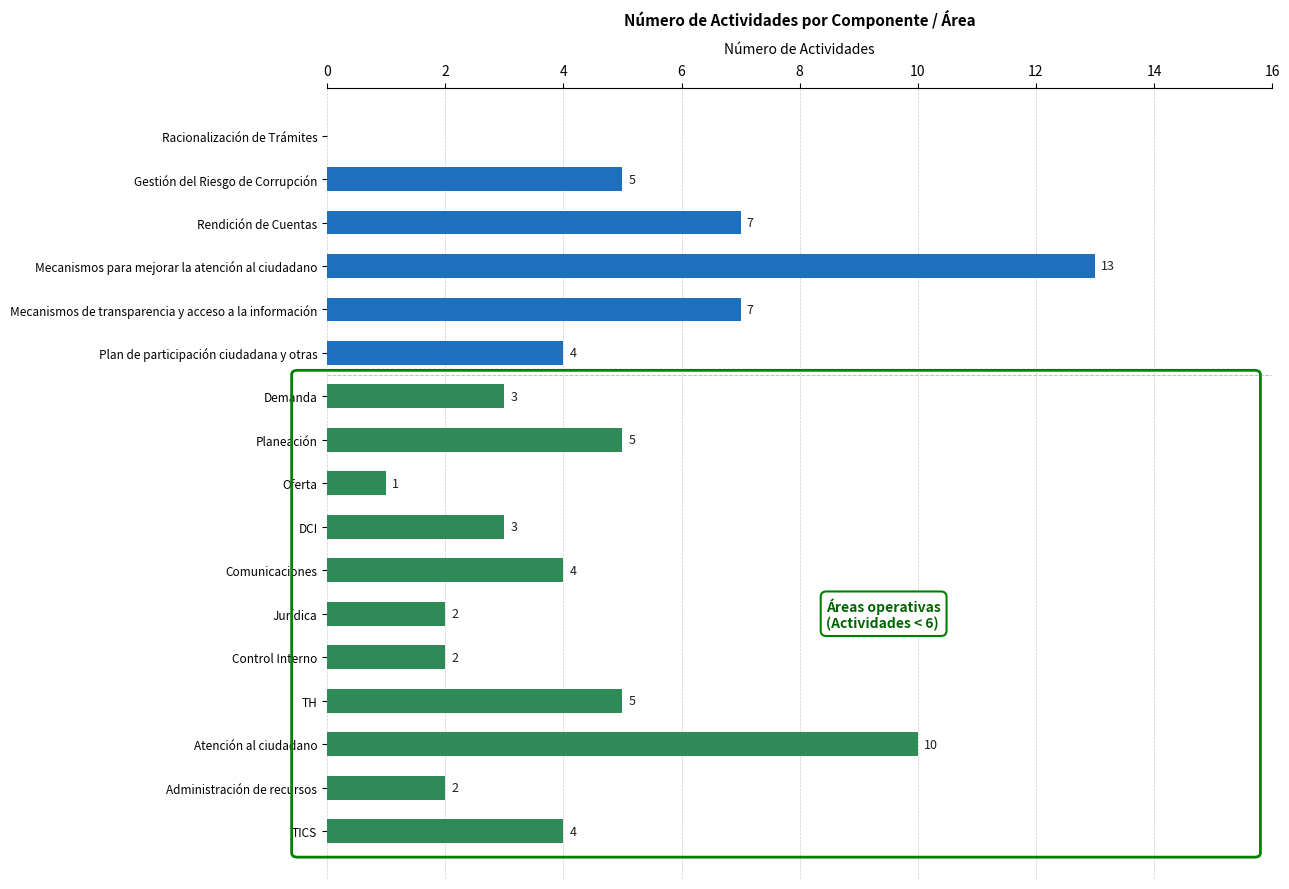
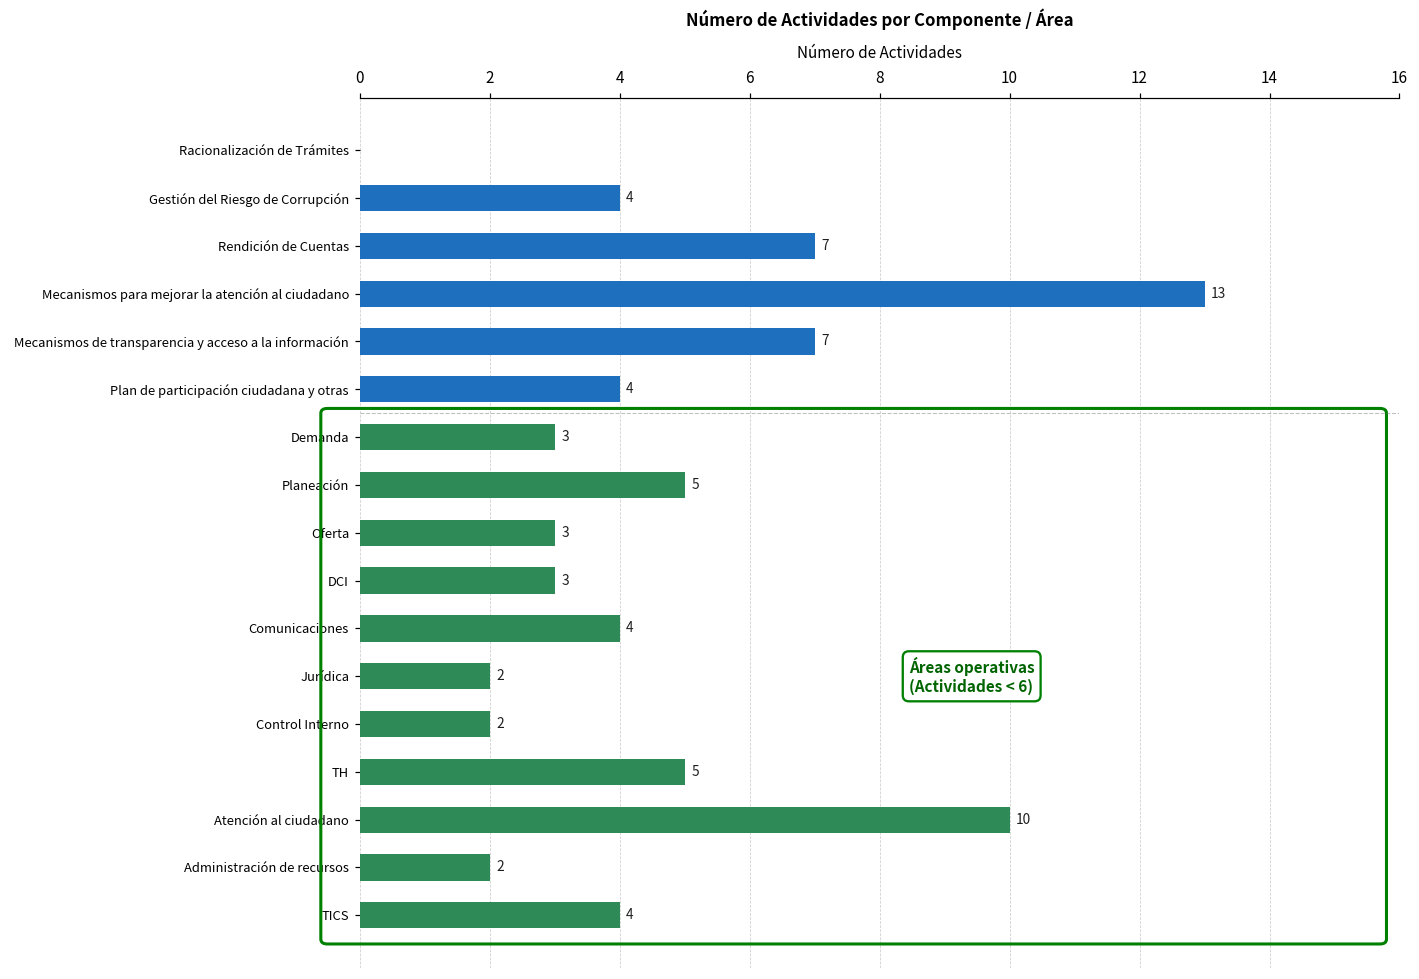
Gestión del Riesgo de Corrupción: 5 -> 4
Oferta: 1 -> 3
